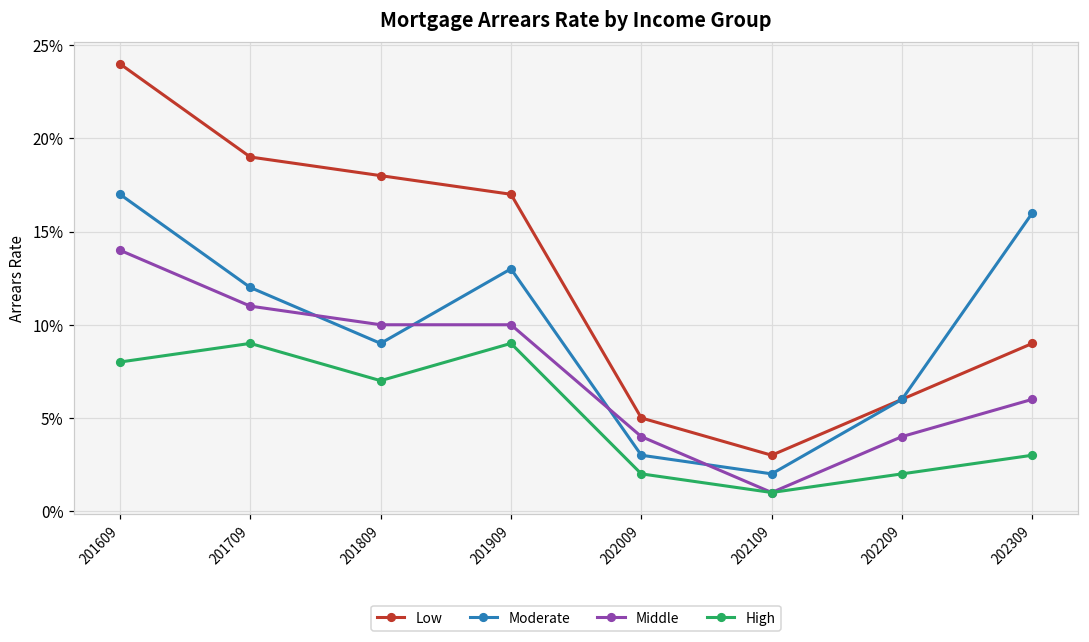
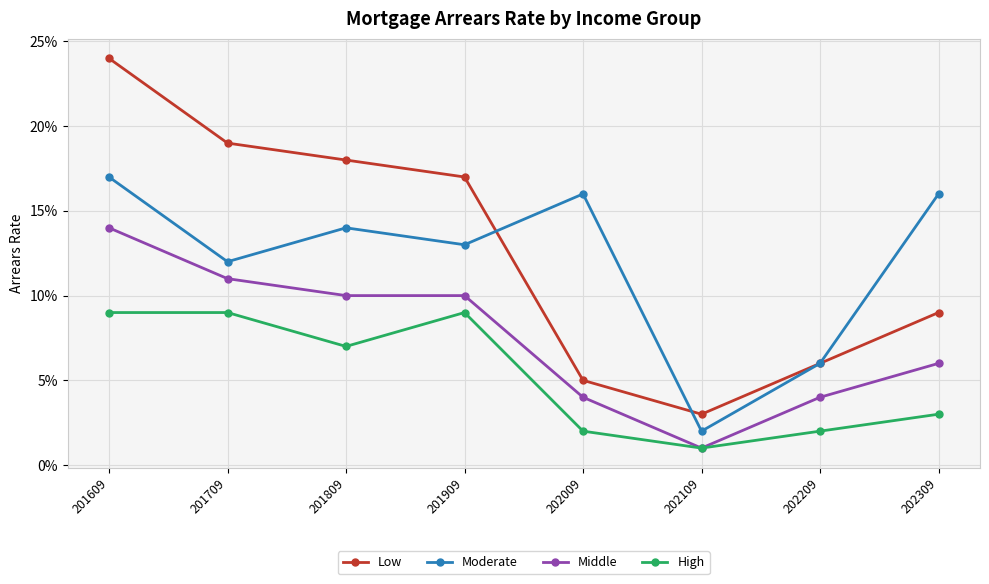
High, 201609: 8.0% -> 9.0%
Moderate, 201809: 9.0% -> 14.0%
Moderate, 202009: 3.0% -> 16.0%
